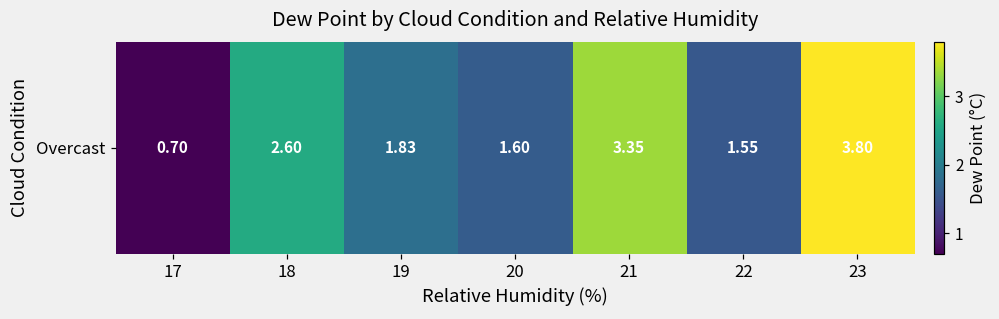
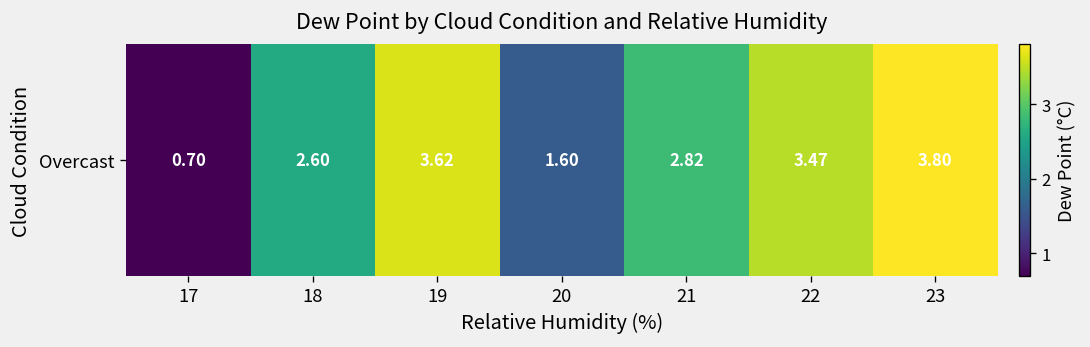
Overcast, 19: 1.83 -> 3.62
Overcast, 21: 3.35 -> 2.82
Overcast, 22: 1.55 -> 3.47
